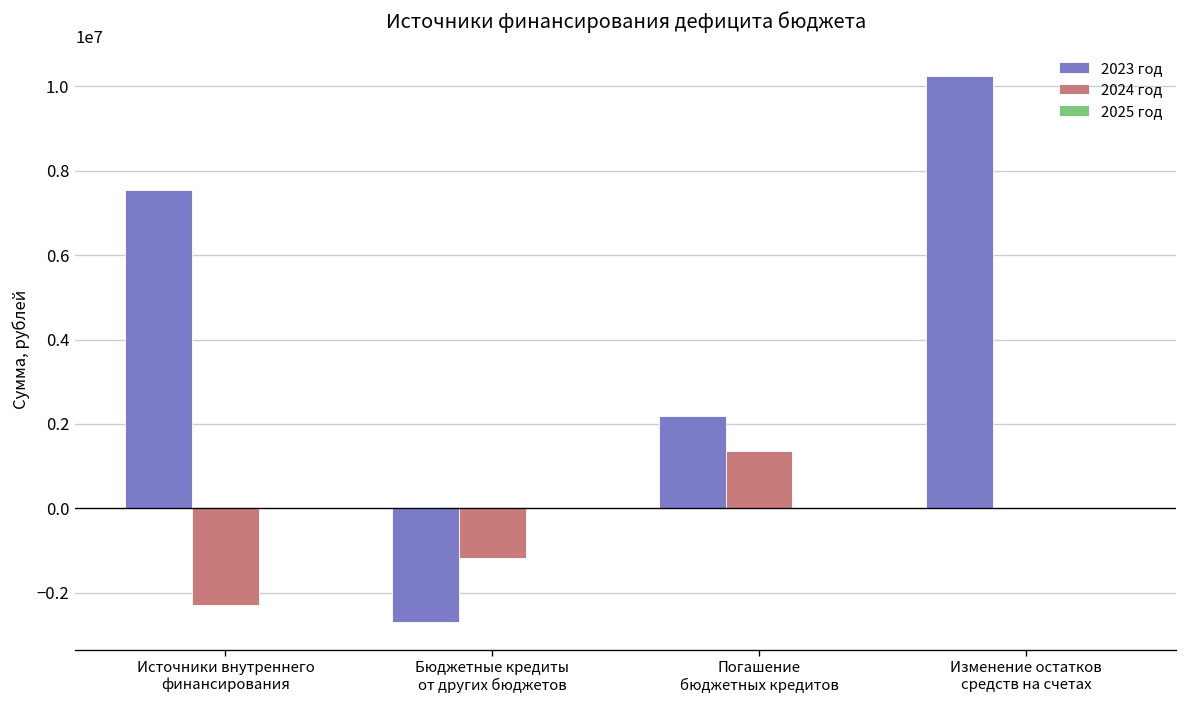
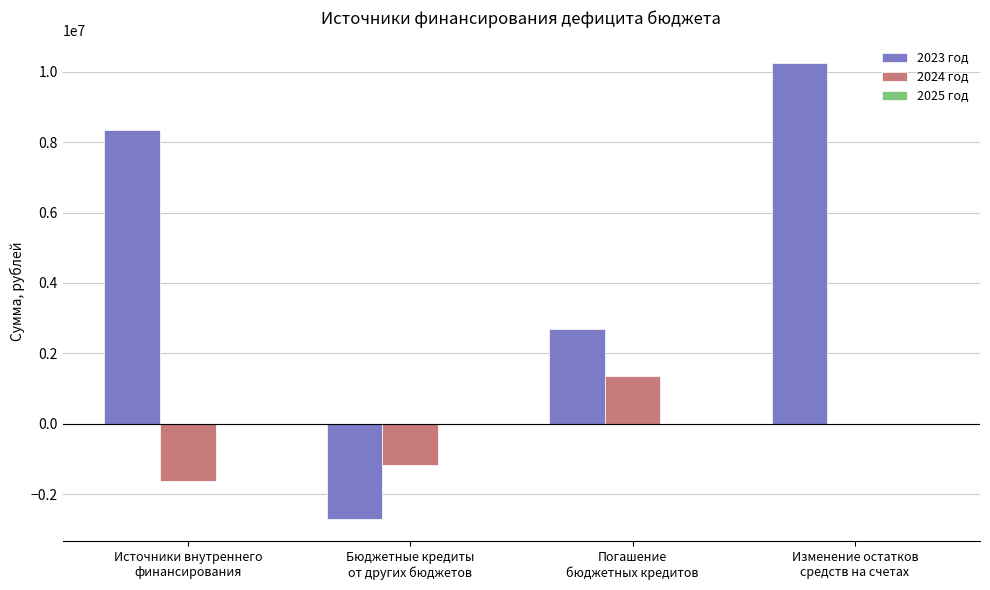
2023 год, Источники внутреннего финансирования: 7500000 -> 8300000
2024 год, Источники внутреннего финансирования: -2300000 -> -1600000
2023 год, Погашение бюджетных кредитов: 2200000 -> 2700000
